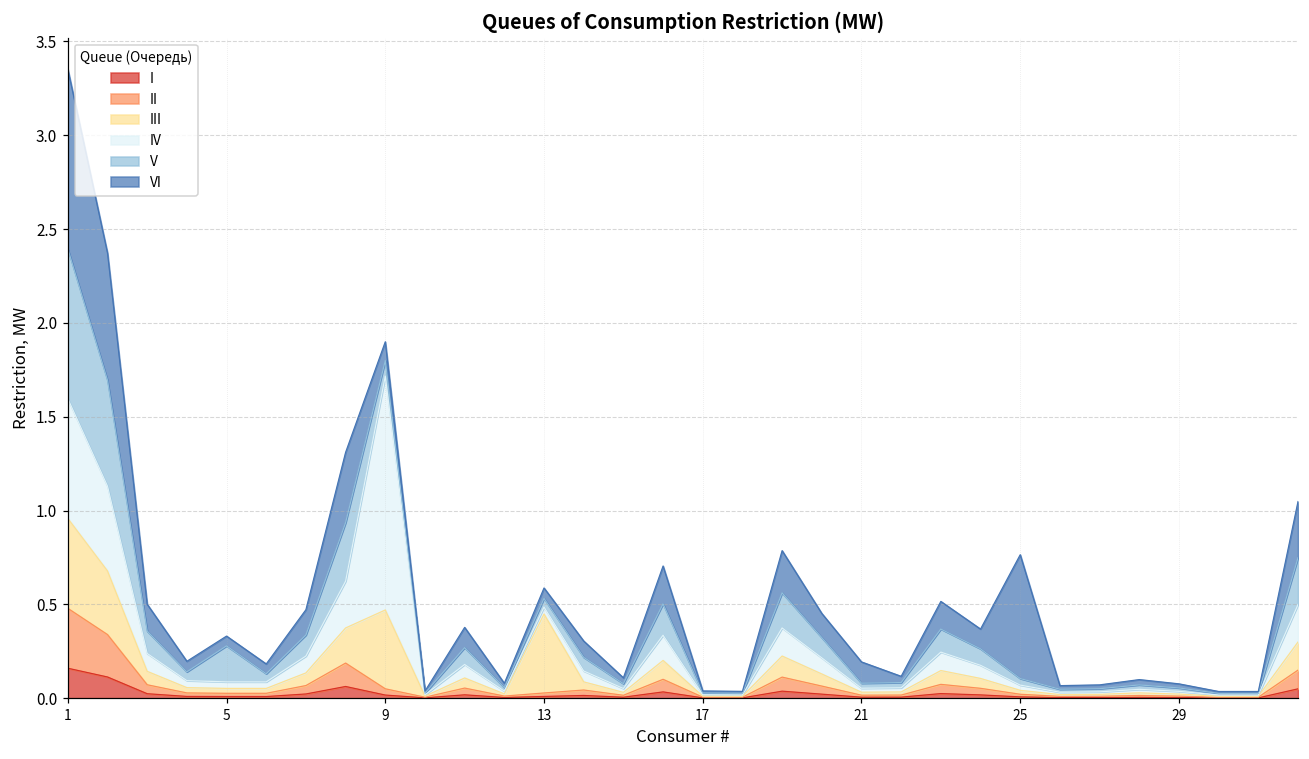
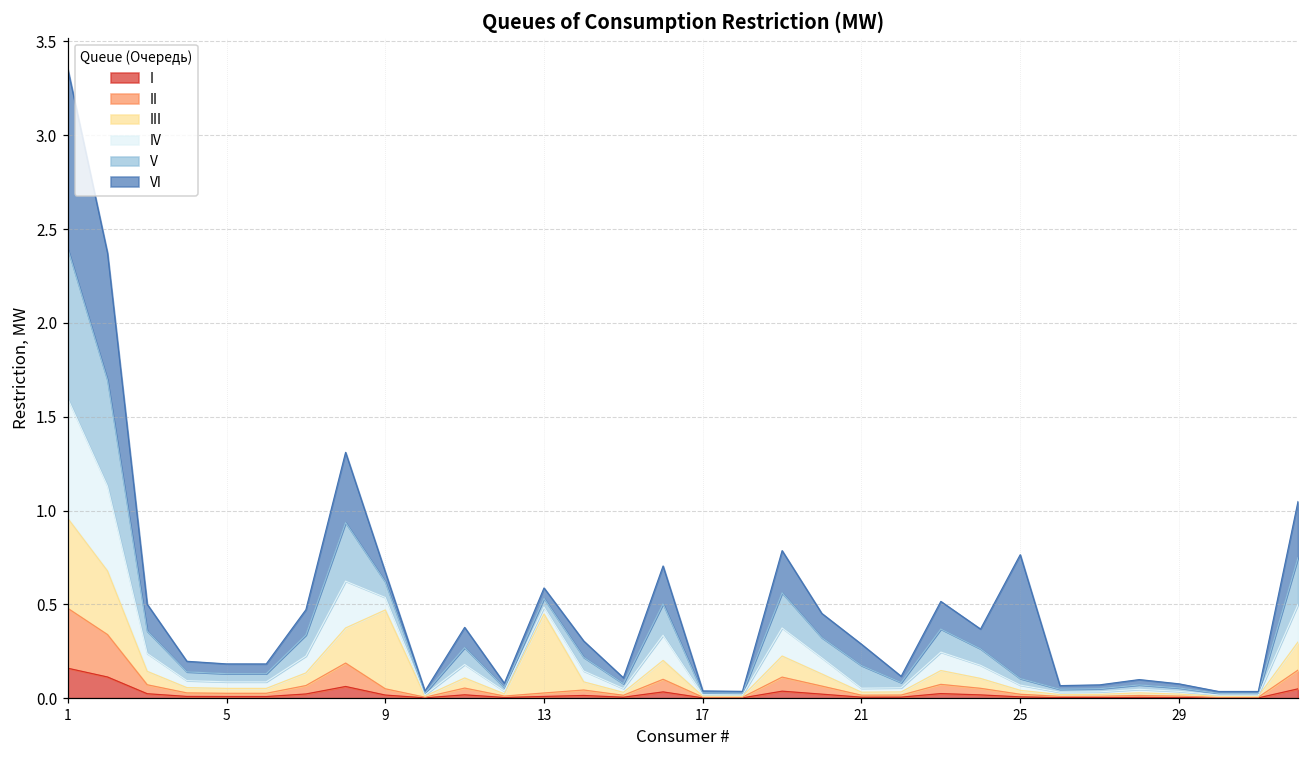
V, 5: 0.19 -> 0.04
IV, 9: 1.25 -> 0.07
VI, 9: 0.10 -> 0.05
V, 21: 0.03 -> 0.12
